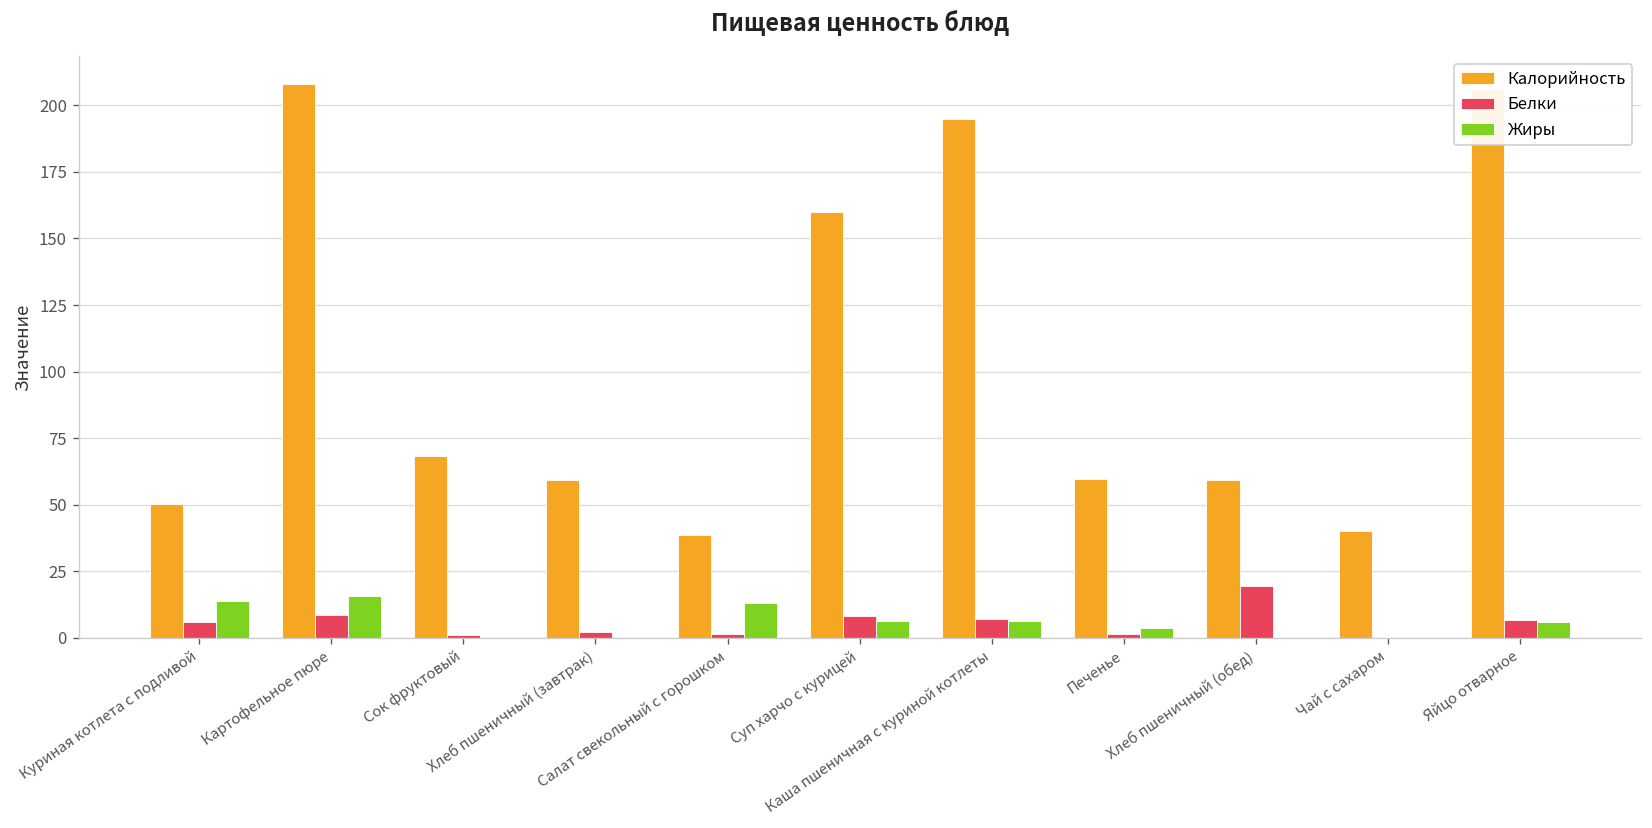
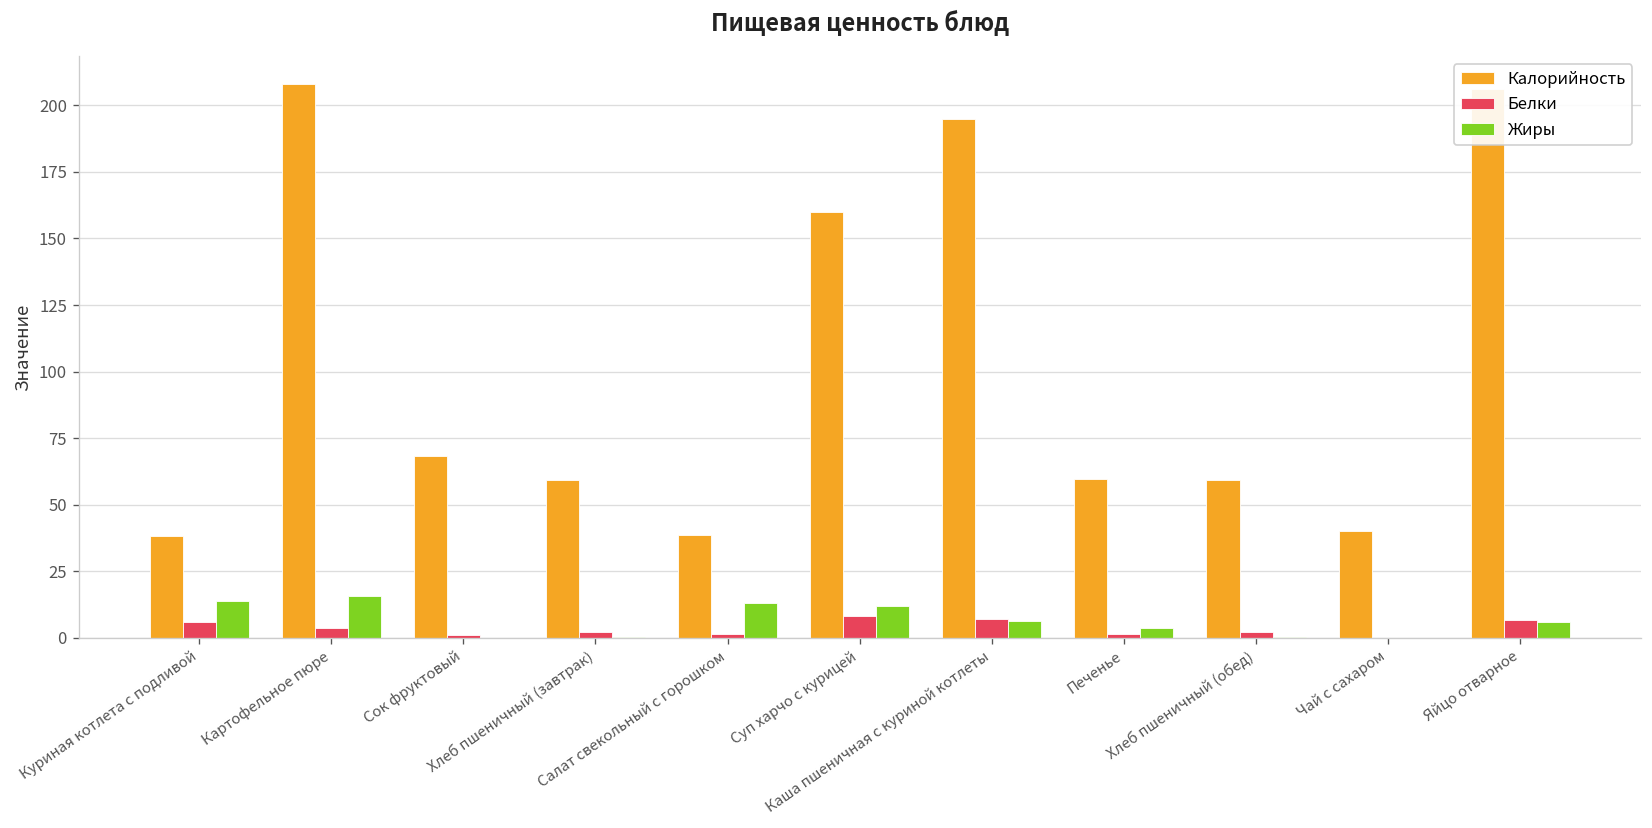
Калорийность, Куриная котлета с подливой: 50 -> 38
Белки, Картофельное пюре: 9 -> 4
Жиры, Суп харчо с курицей: 6 -> 12
Белки, Хлеб пшеничный (обед): 20 -> 2
